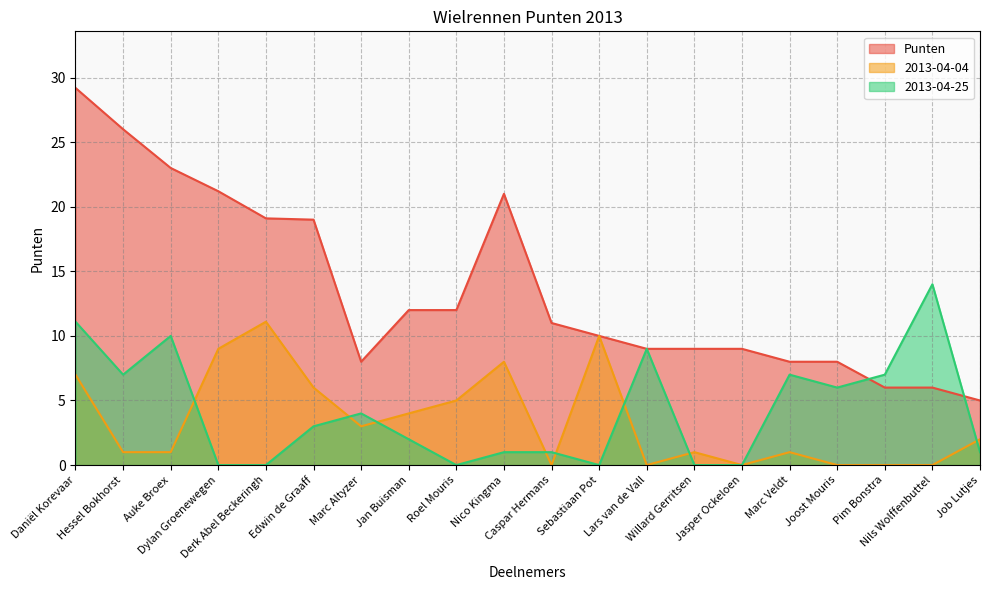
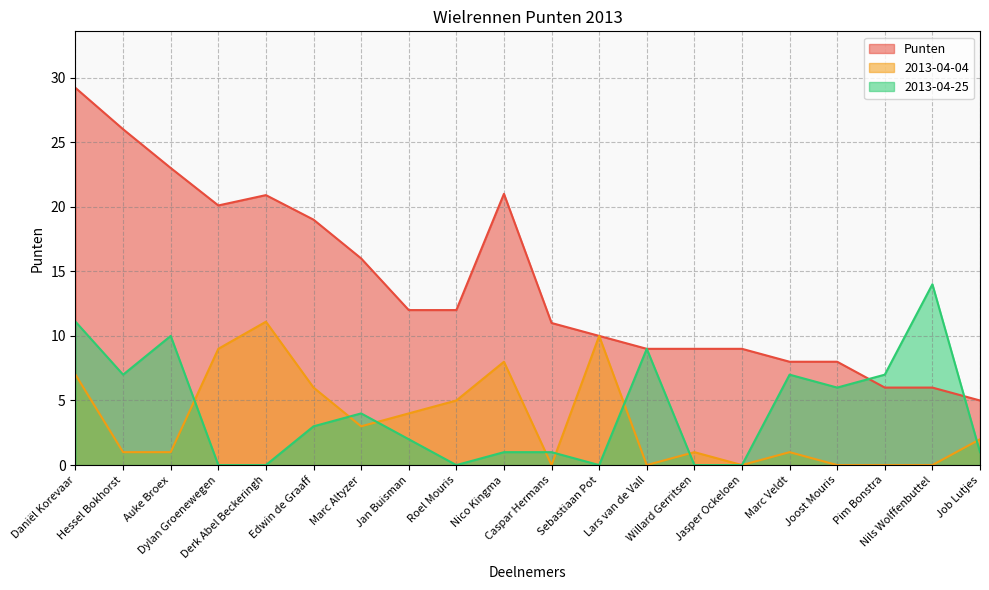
Punten, Dylan Groenewegen: 21.2 -> 20.1
Punten, Derk Abel Beckeringh: 19.1 -> 20.9
Punten, Marc Altyzer: 8 -> 16
